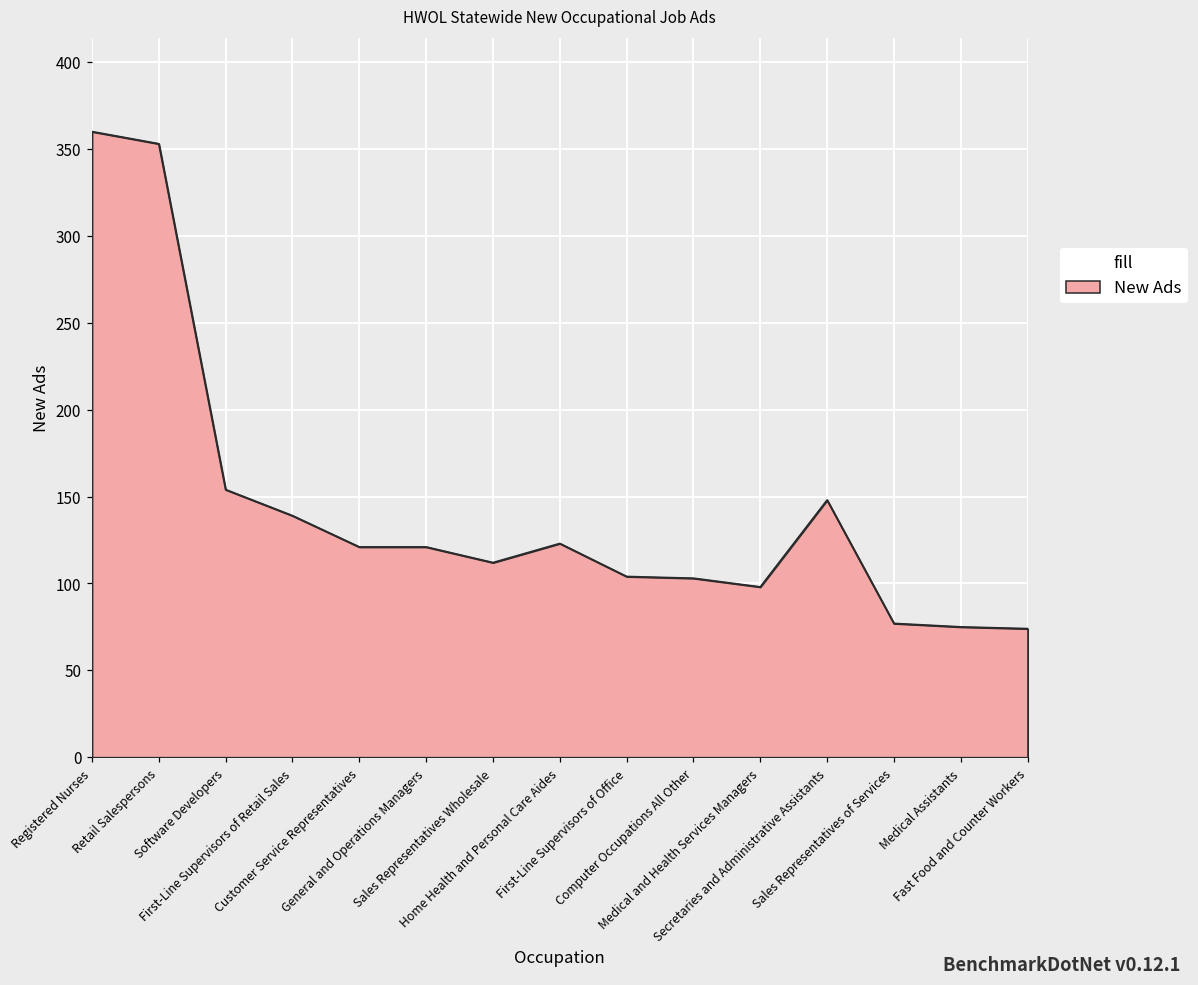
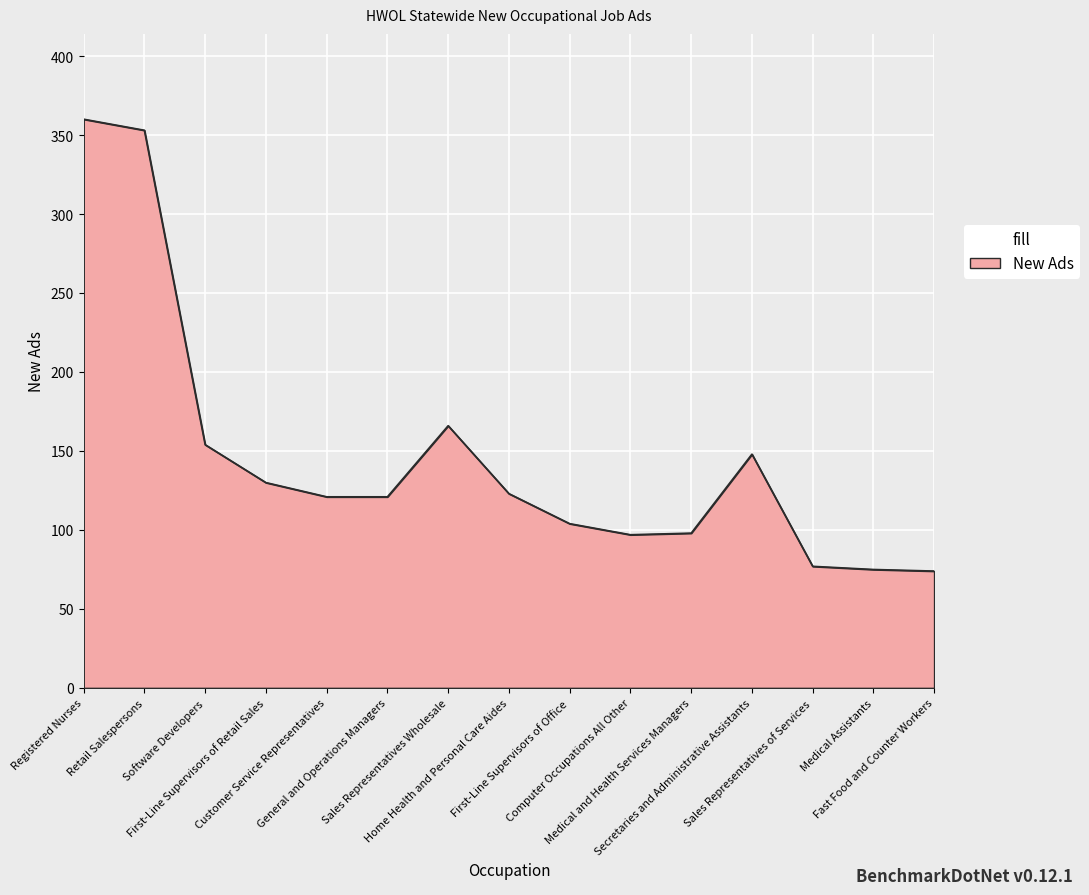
First-Line Supervisors of Retail Sales: 139 -> 130
Sales Representatives Wholesale: 112 -> 166
Computer Occupations All Other: 103 -> 97
